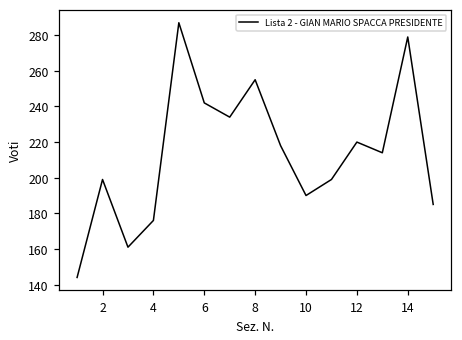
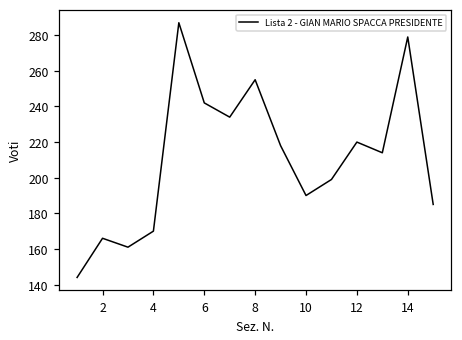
2: 199 -> 166
4: 176 -> 170
